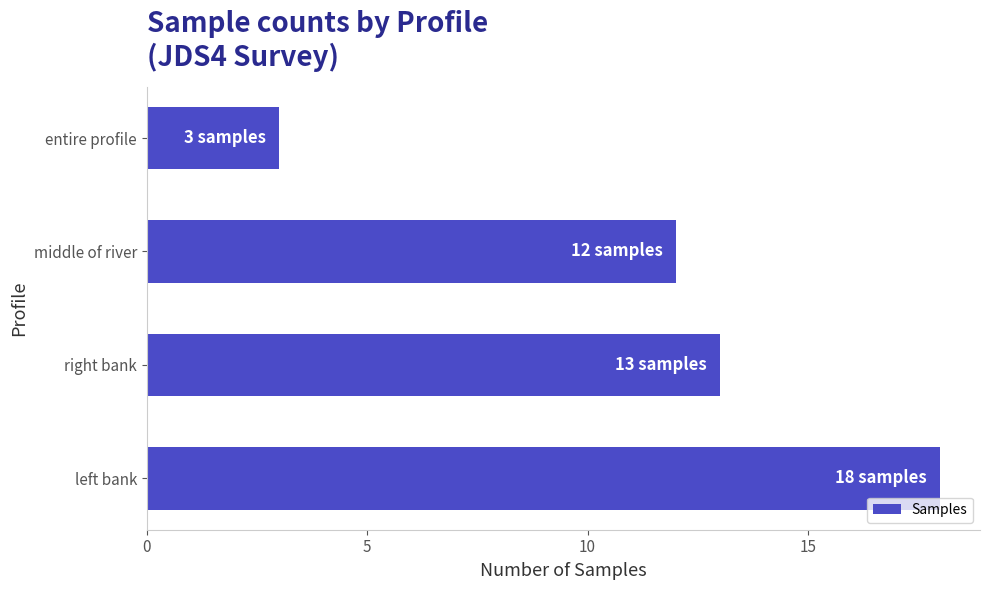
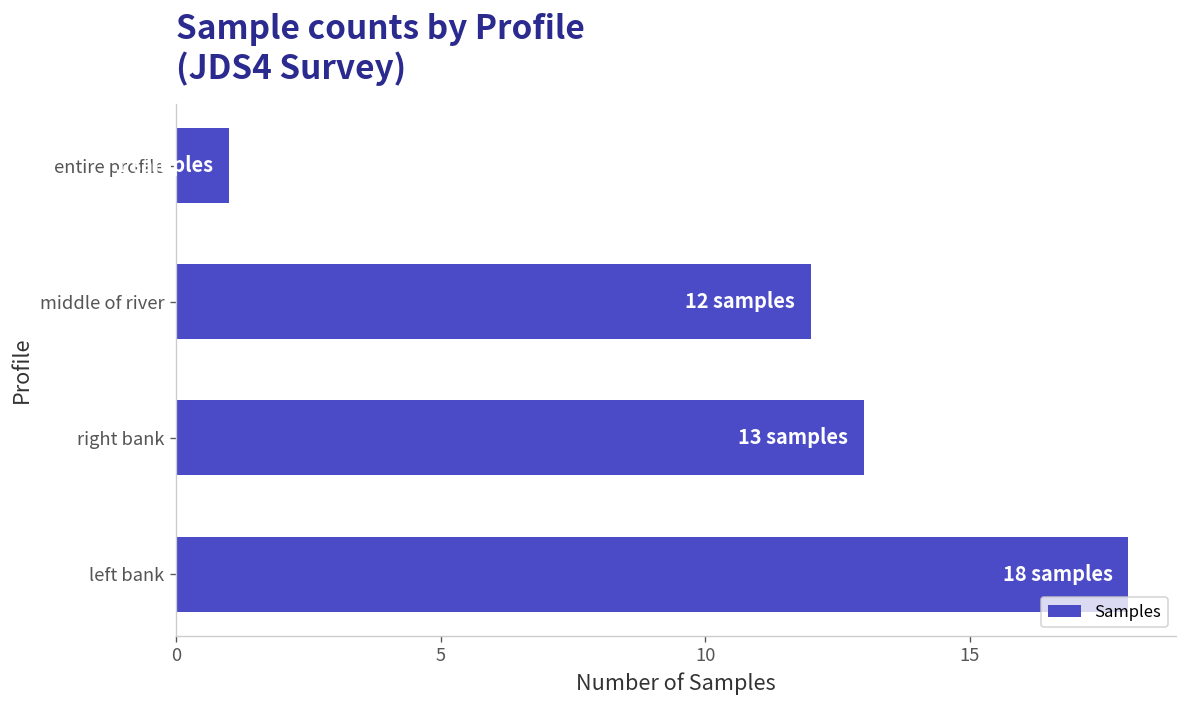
entire profile: 3 -> 1
